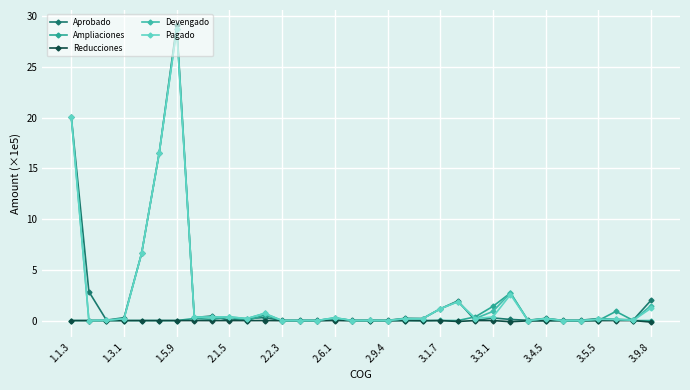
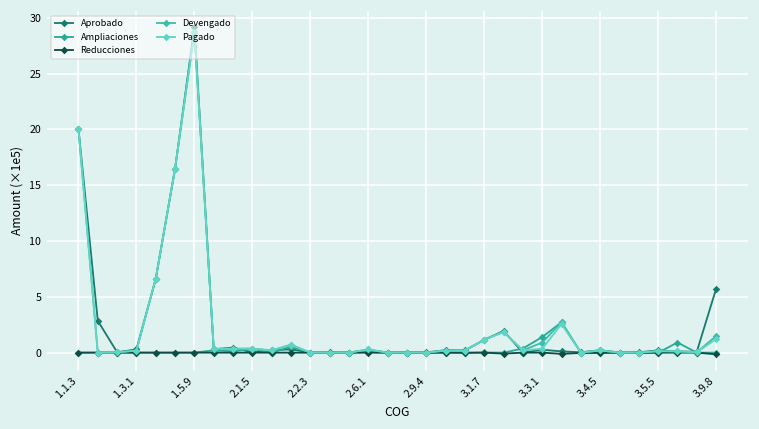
Aprobado, 3.9.8: 2.0 -> 5.7
